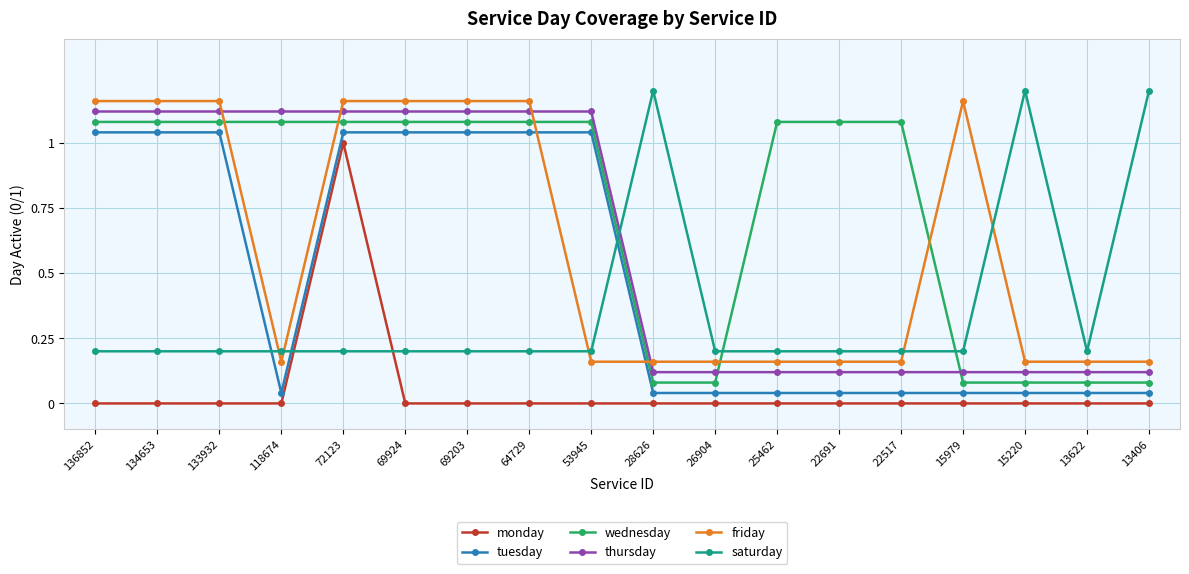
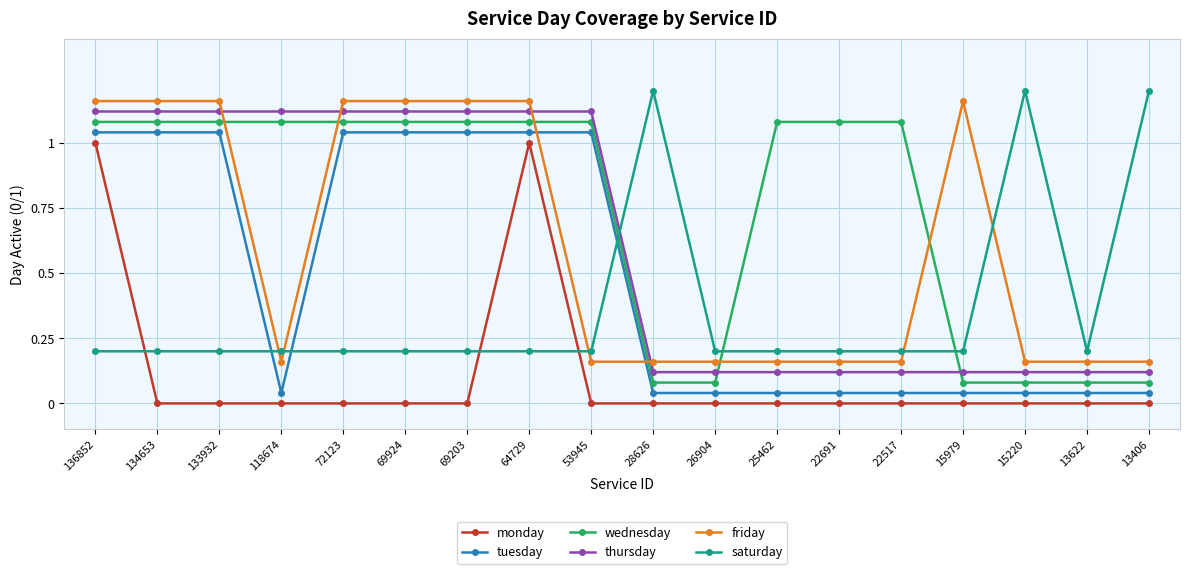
monday, 136852: 0 -> 1
monday, 72123: 1 -> 0
monday, 64729: 0 -> 1
